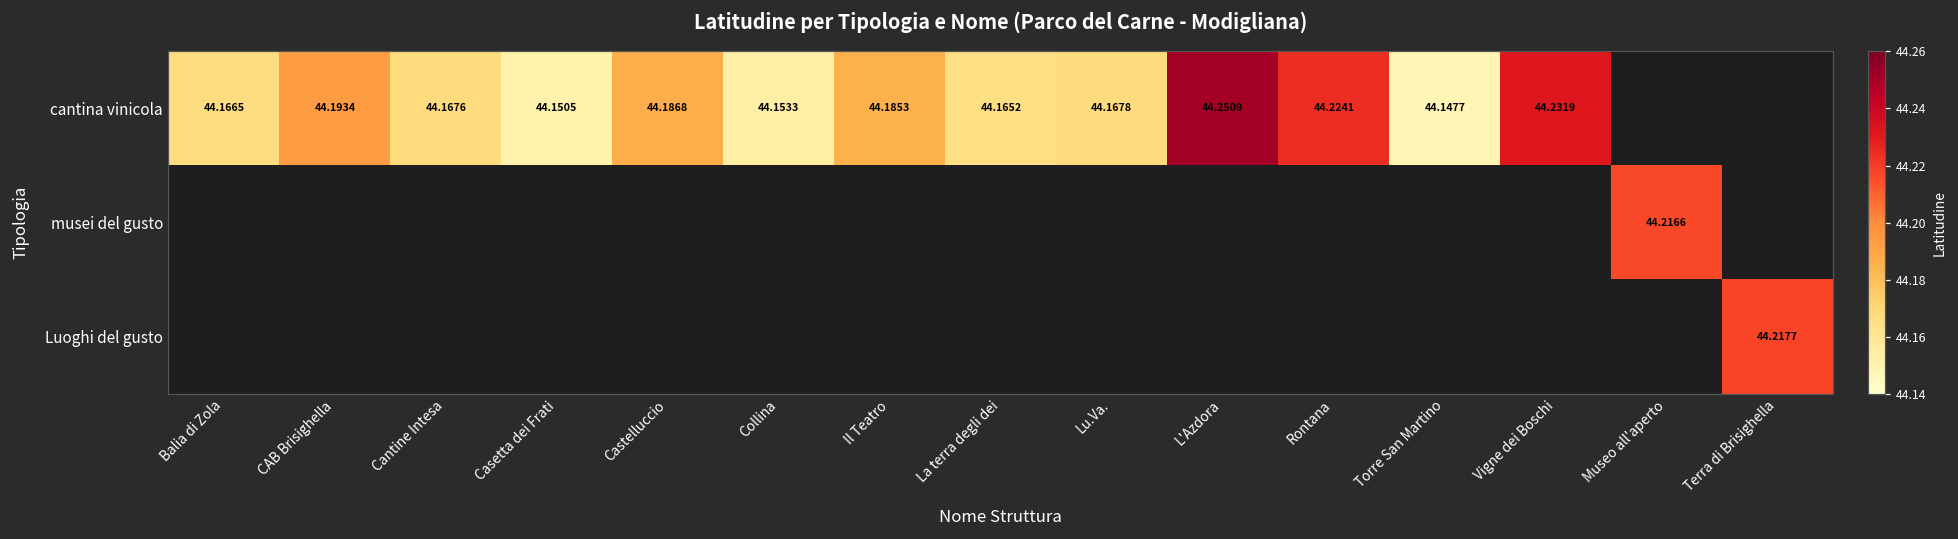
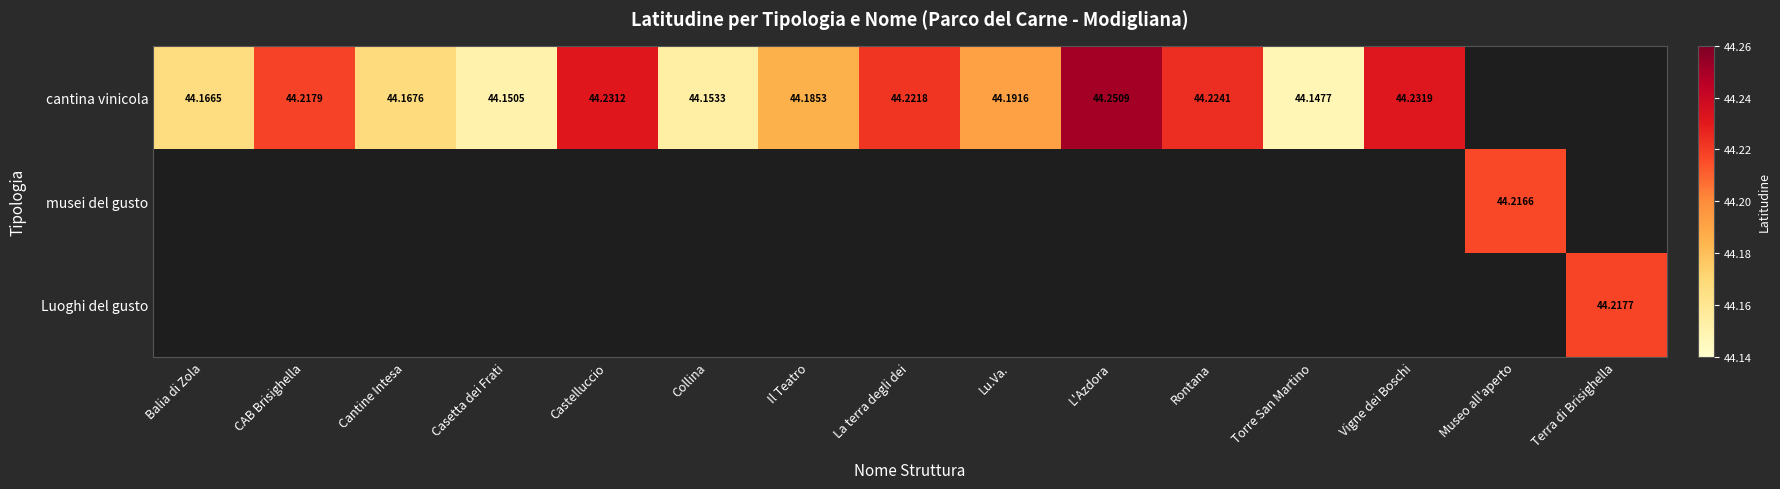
cantina vinicola, CAB Brisighella: 44.1934 -> 44.2179
cantina vinicola, Castelluccio: 44.1868 -> 44.2312
cantina vinicola, La terra degli dei: 44.1652 -> 44.2218
cantina vinicola, Lu.Va.: 44.1678 -> 44.1916
